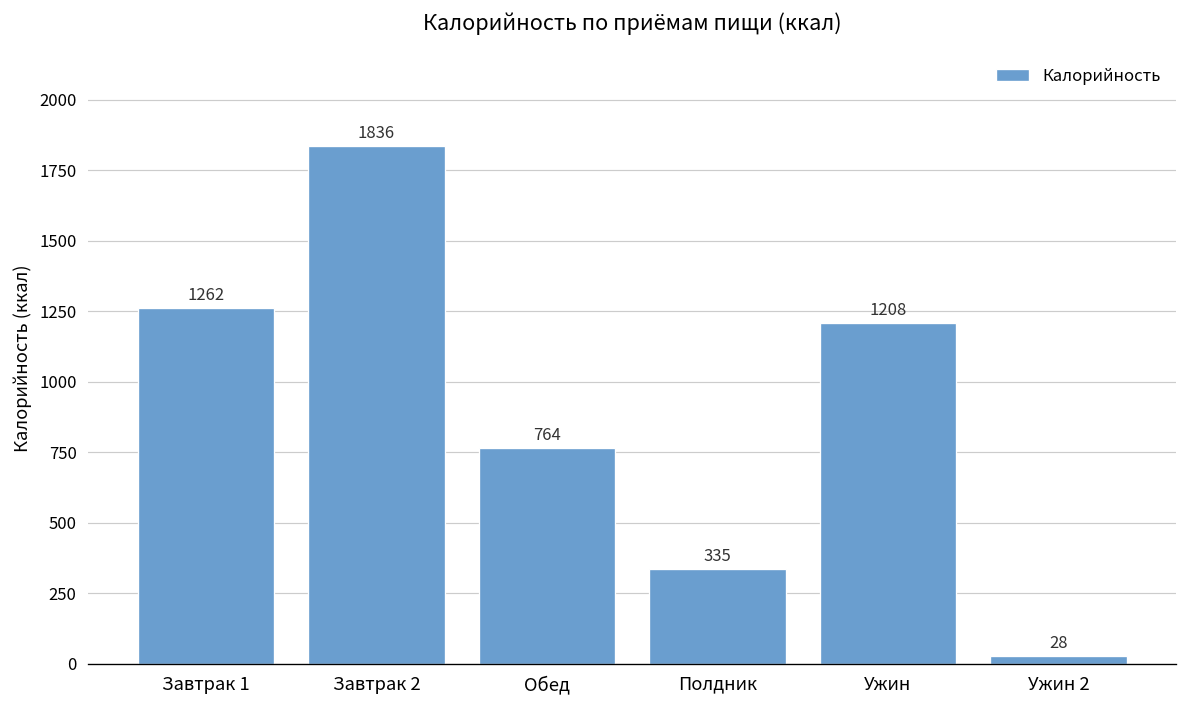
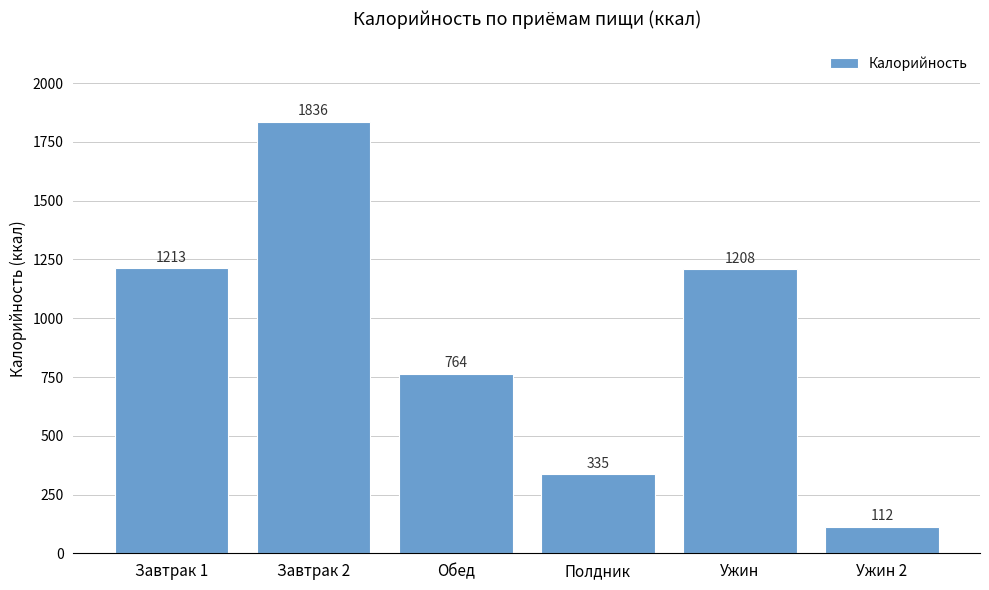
Завтрак 1: 1262 -> 1213
Ужин 2: 28 -> 112
